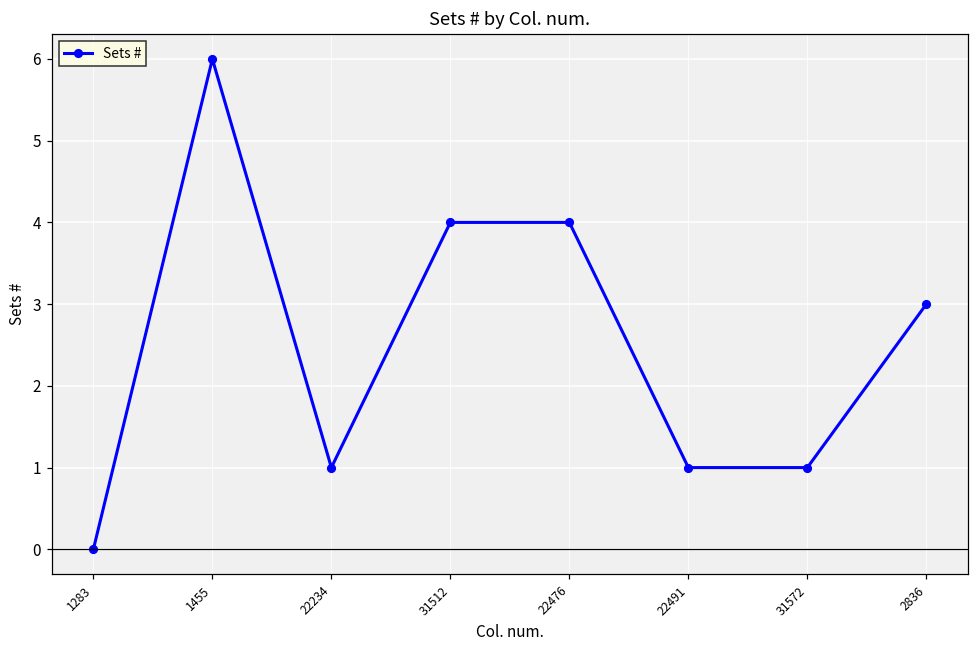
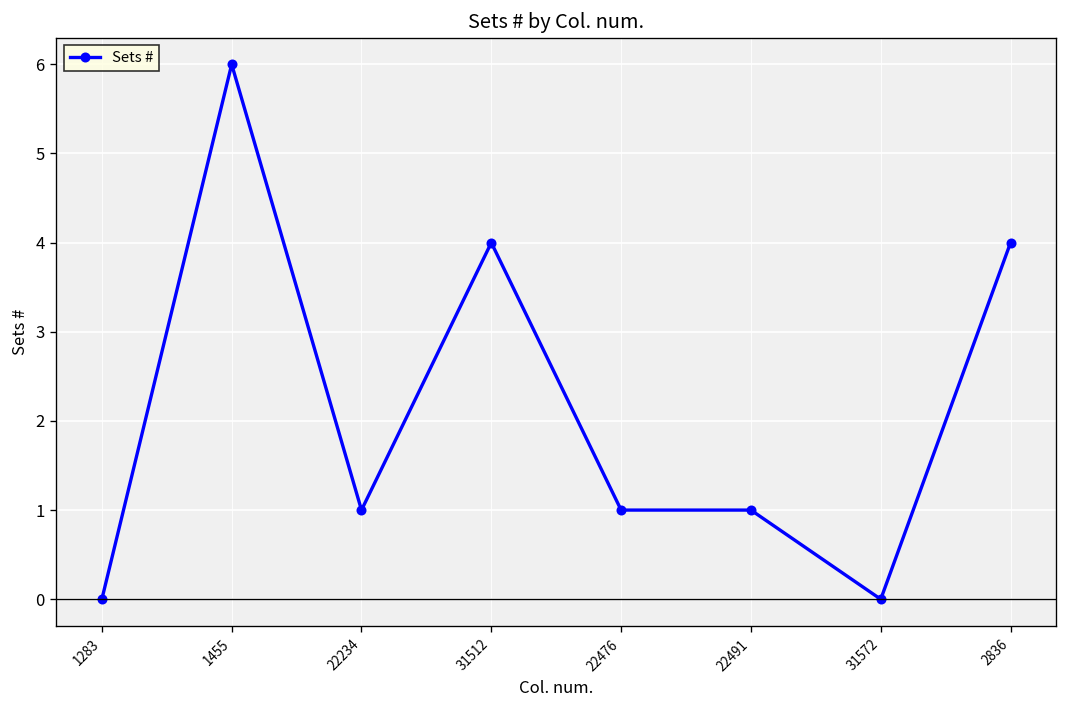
22476: 4 -> 1
31572: 1 -> 0
2836: 3 -> 4
